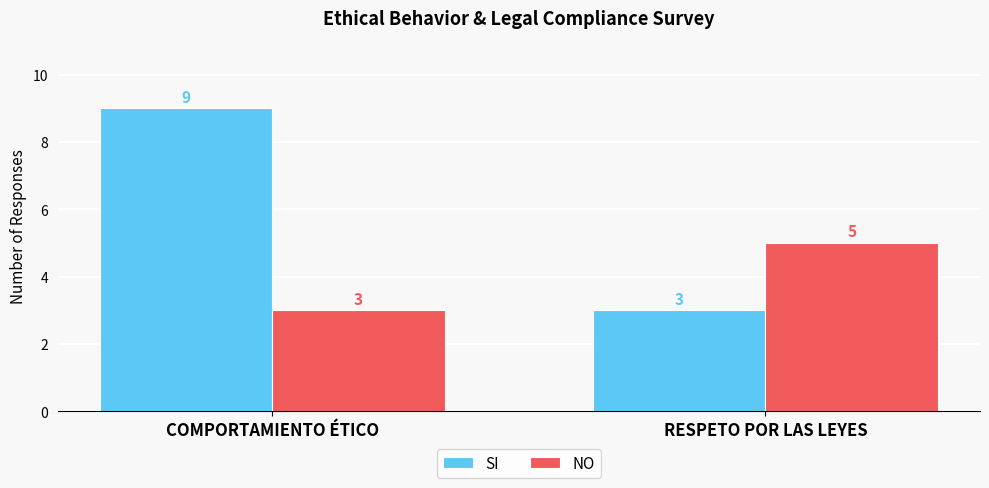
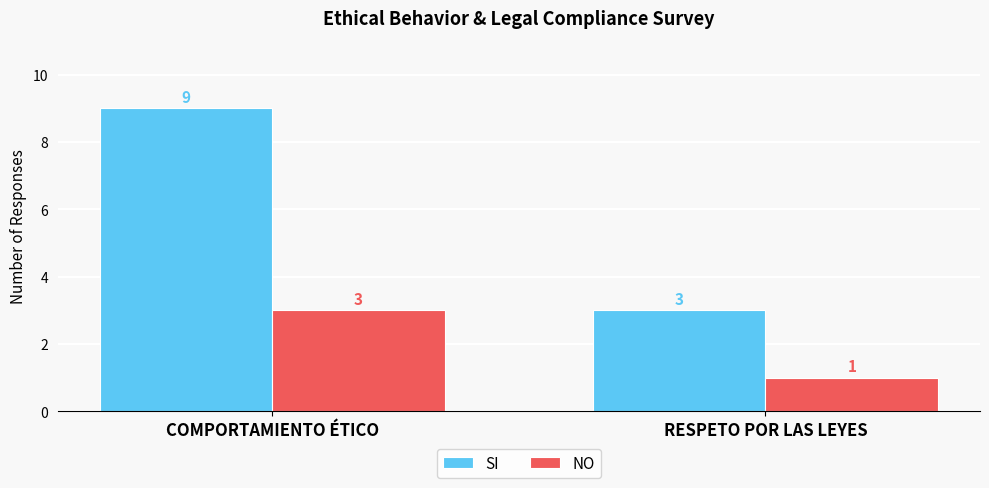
NO, RESPETO POR LAS LEYES: 5 -> 1
